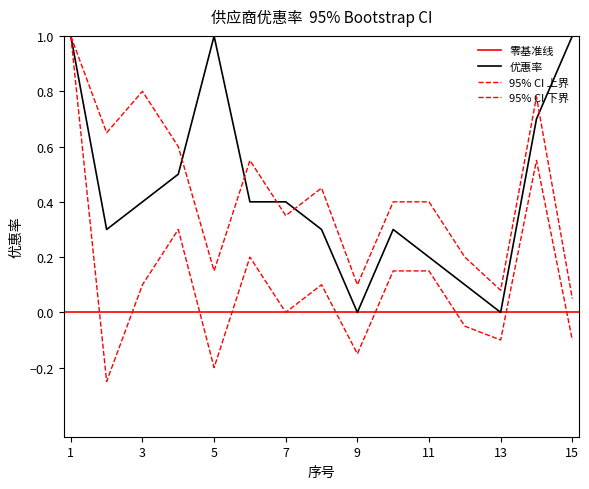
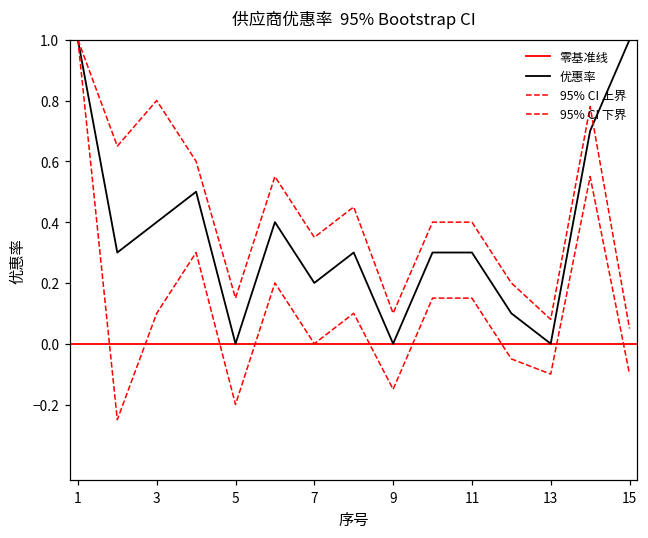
优惠率, 5: 1 -> 0
优惠率, 7: 0.4 -> 0.2
优惠率, 11: 0.2 -> 0.3
